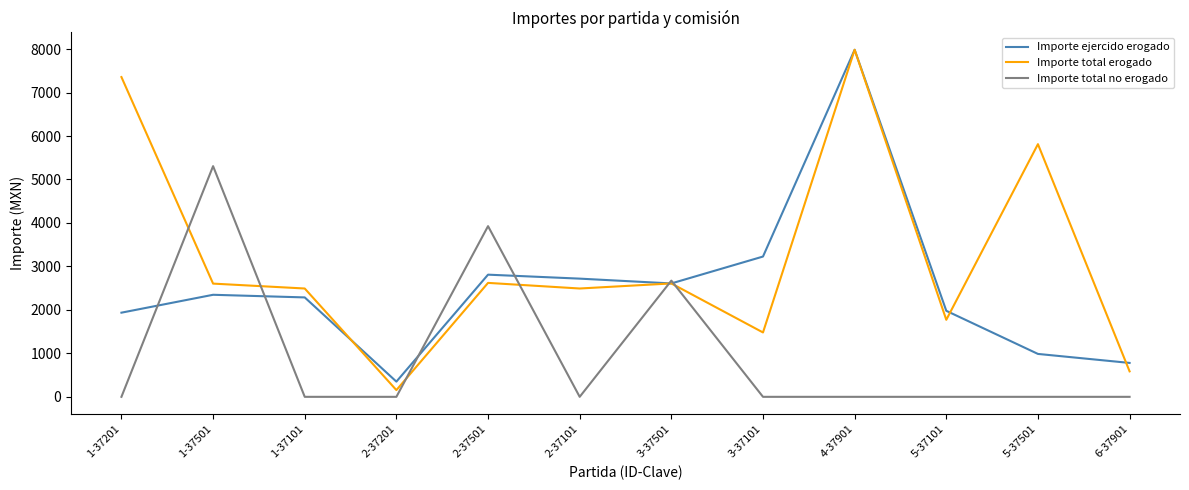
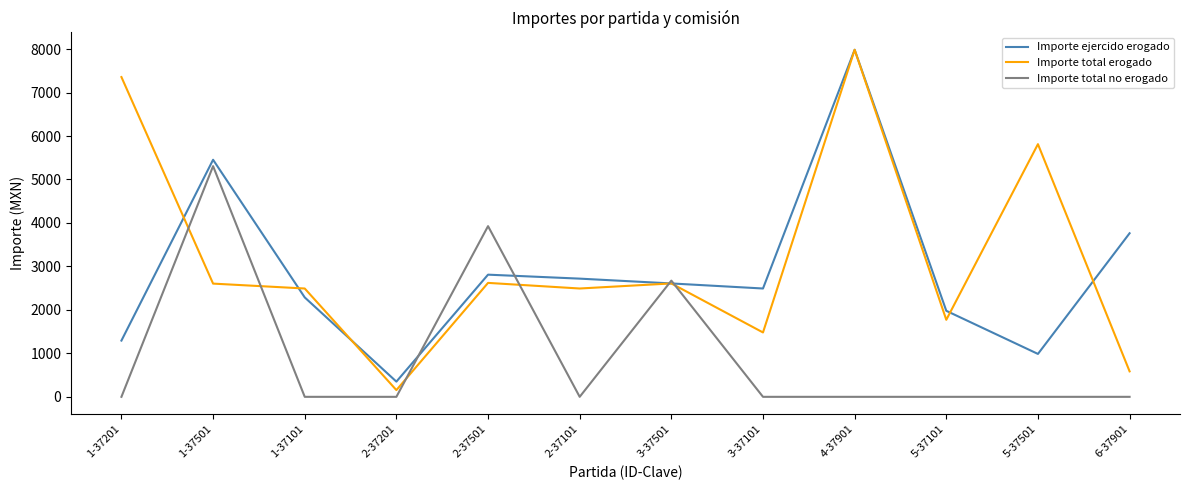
Importe ejercido erogado, 1-37201: 1900 -> 1300
Importe ejercido erogado, 1-37501: 2300 -> 5500
Importe ejercido erogado, 3-37101: 3200 -> 2500
Importe ejercido erogado, 6-37901: 800 -> 3800
